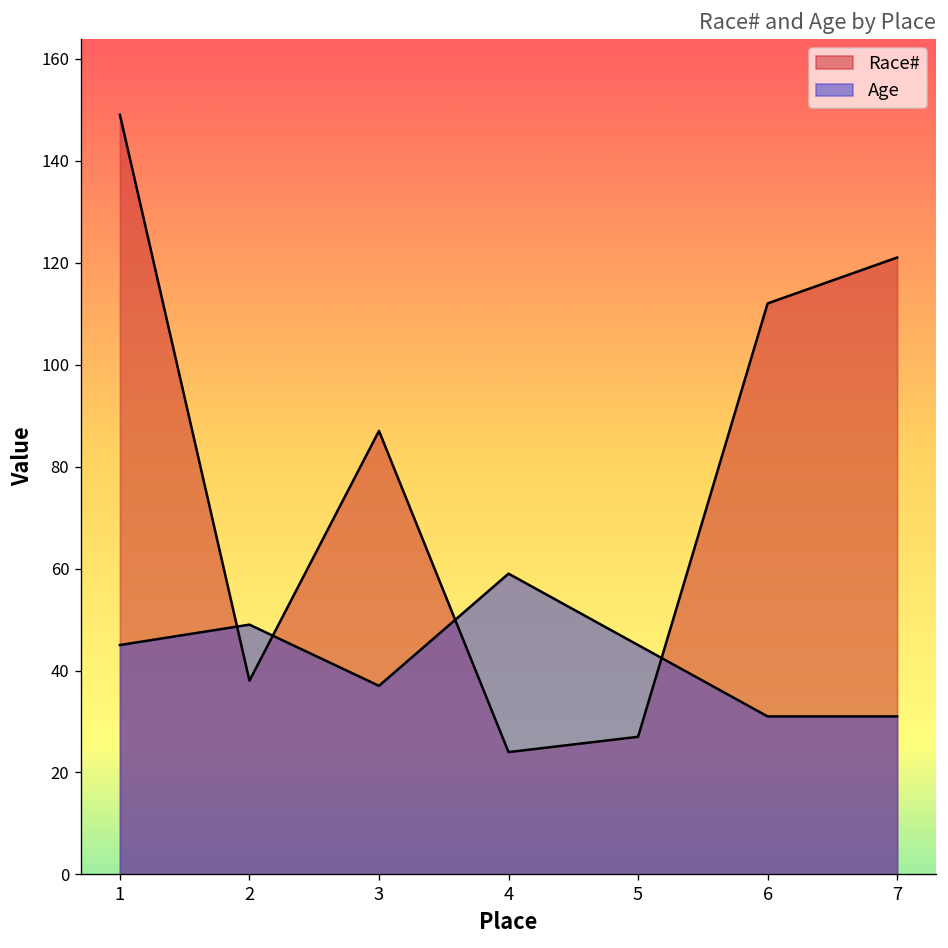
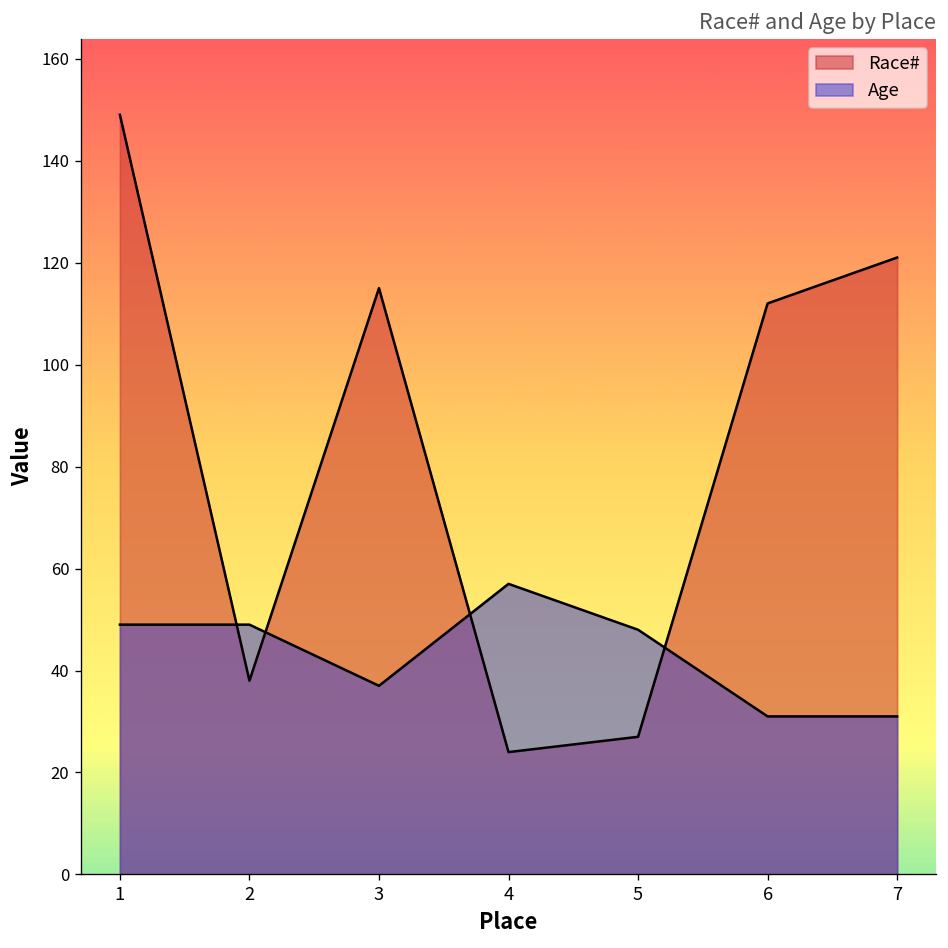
Age, 1: 45 -> 49
Race#, 3: 87 -> 115
Age, 4: 59 -> 57
Age, 5: 45 -> 48
